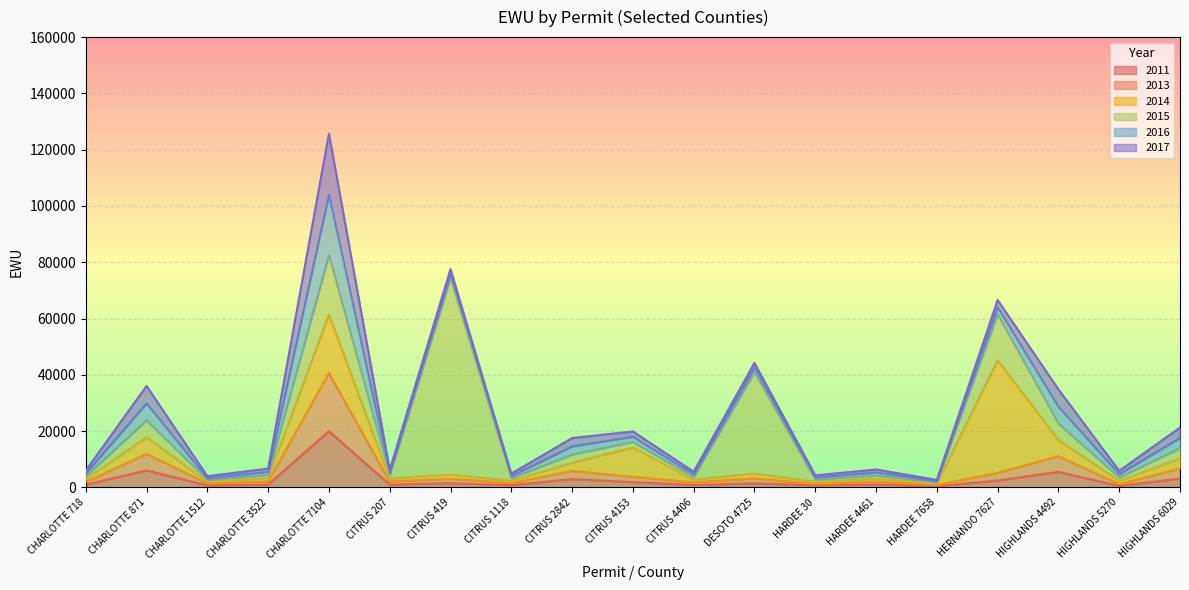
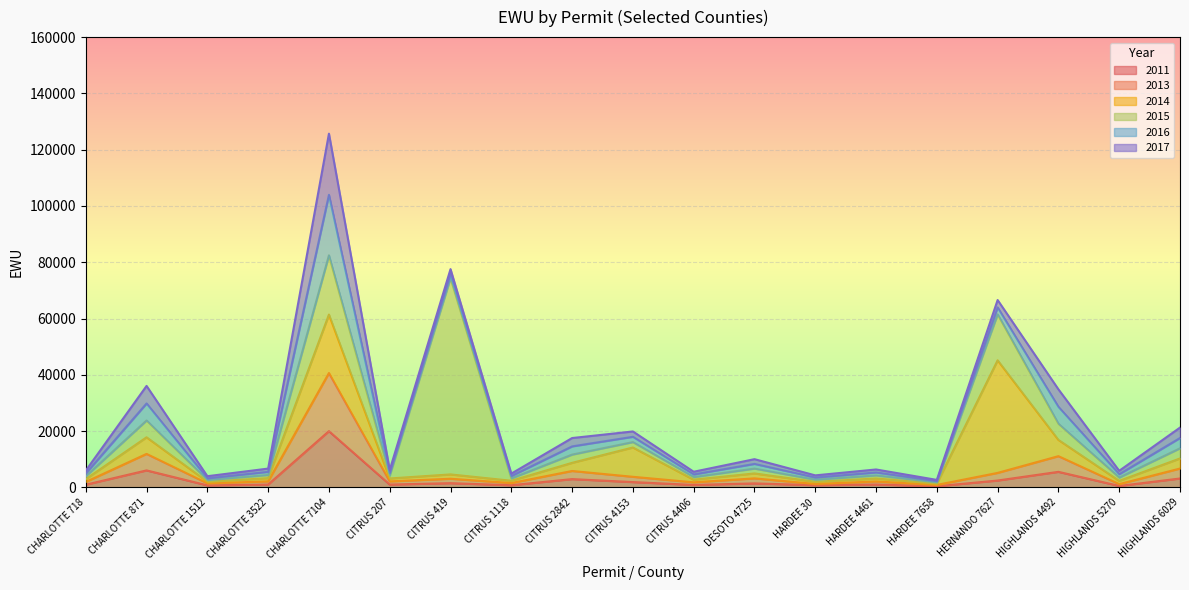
2015, DESOTO 4725: 36000 -> 2000
